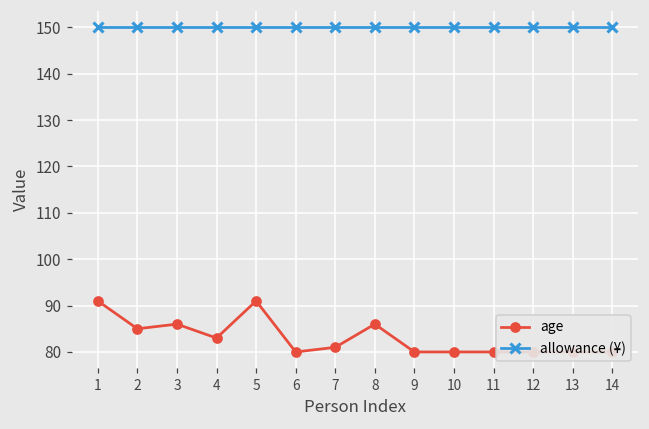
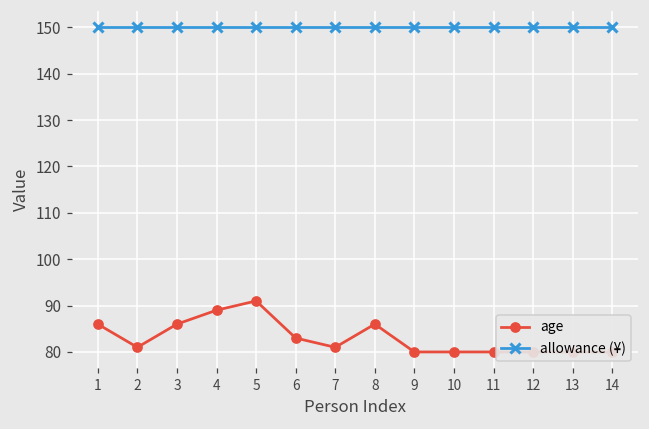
age, 1: 91 -> 86
age, 2: 85 -> 81
age, 4: 83 -> 89
age, 6: 80 -> 83
